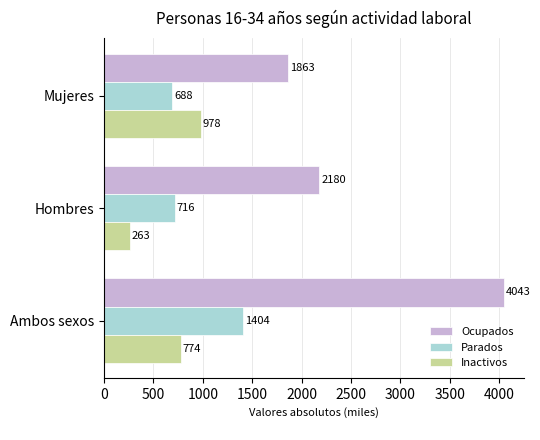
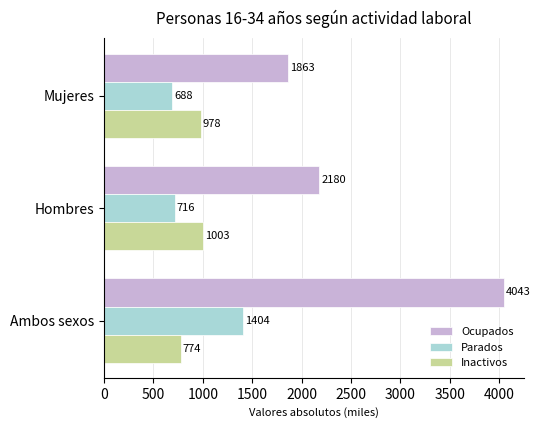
Inactivos, Hombres: 263 -> 1003
